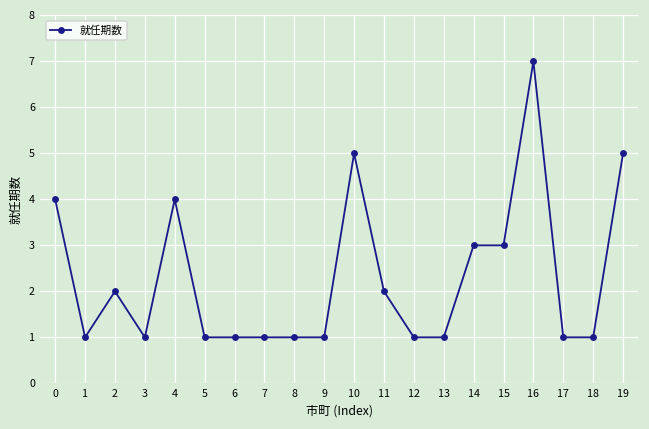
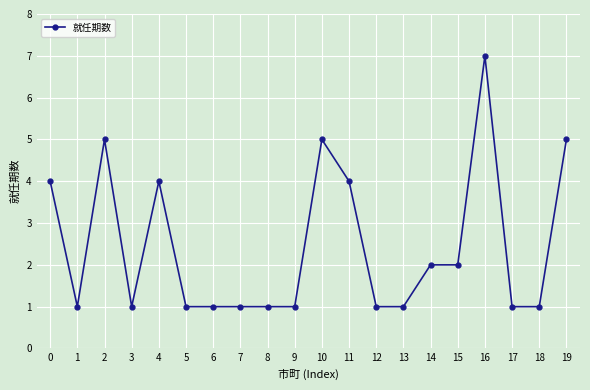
2: 2 -> 5
11: 2 -> 4
14: 3 -> 2
15: 3 -> 2
